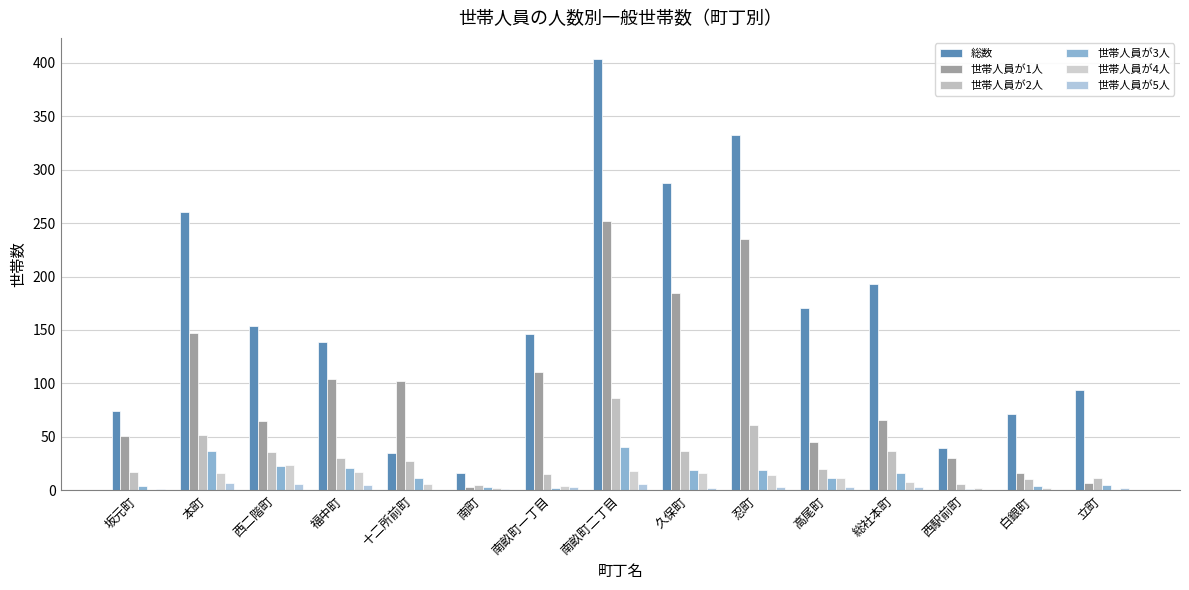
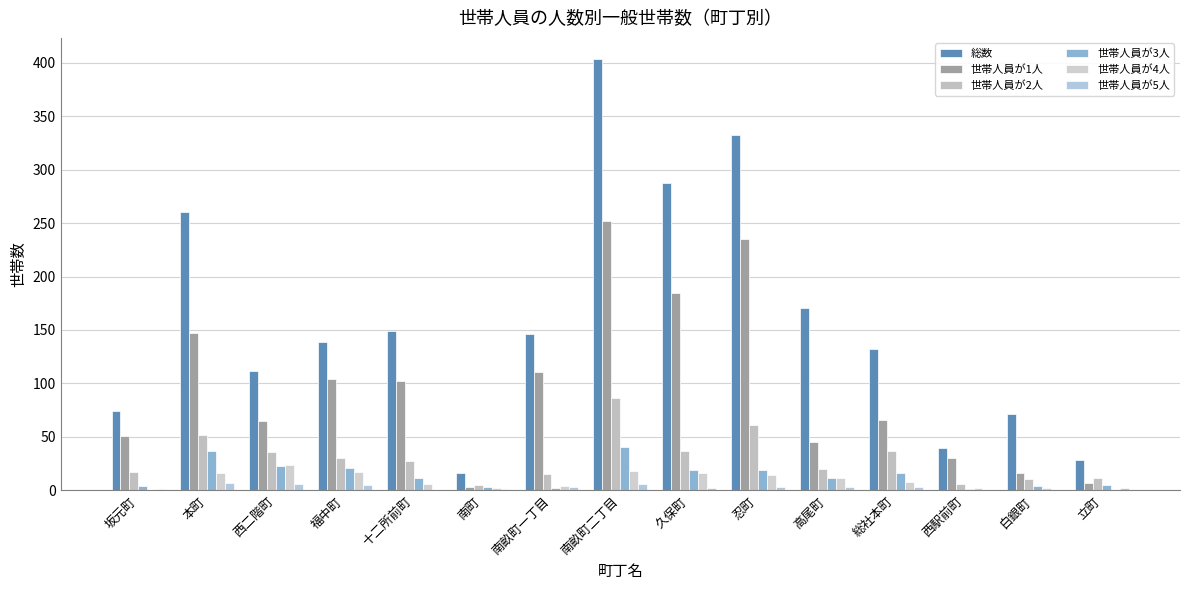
総数, 西二階町: 154 -> 112
総数, 十二所前町: 35 -> 149
総数, 総社本町: 193 -> 132
総数, 立町: 94 -> 28
